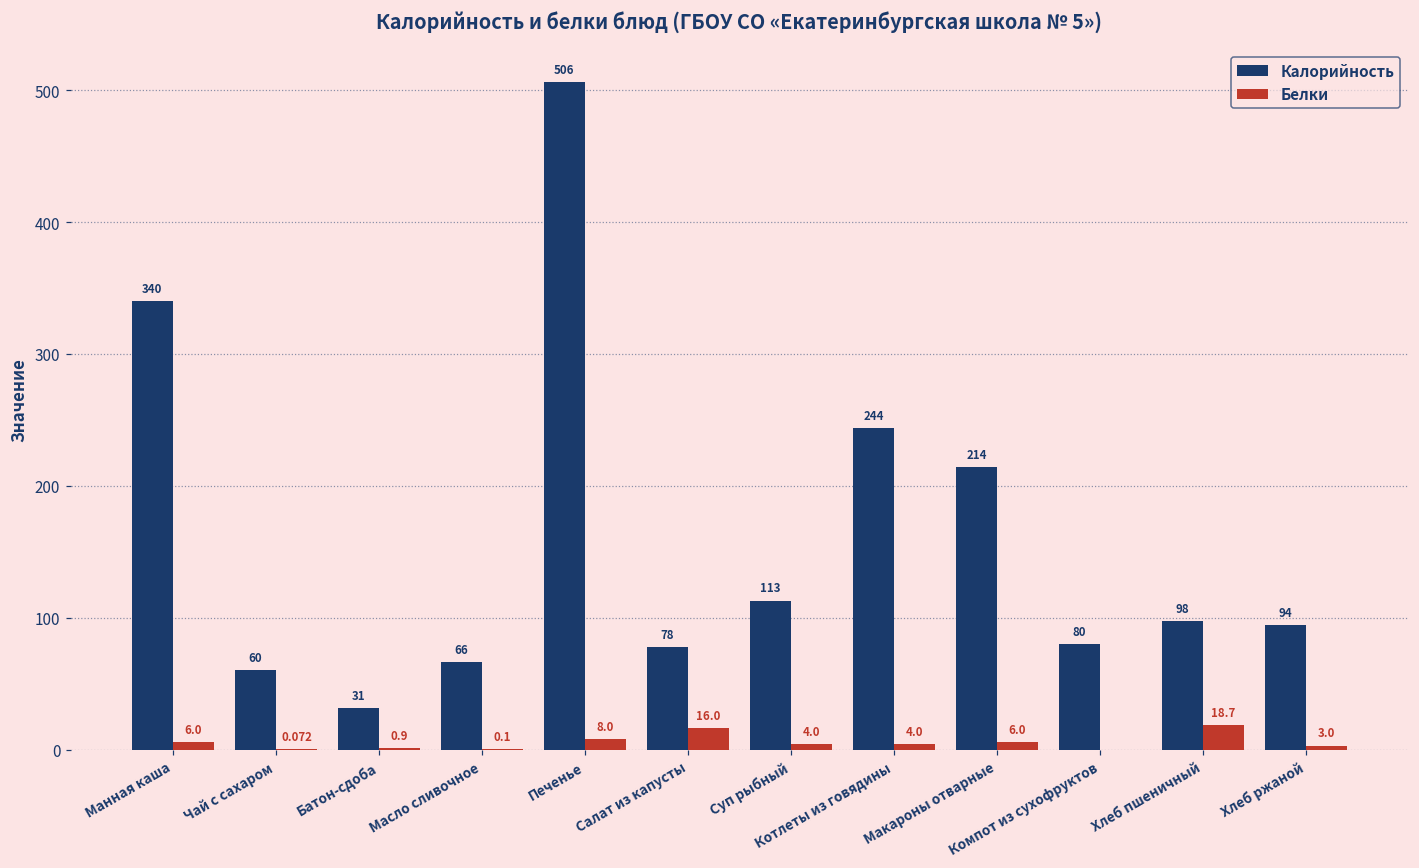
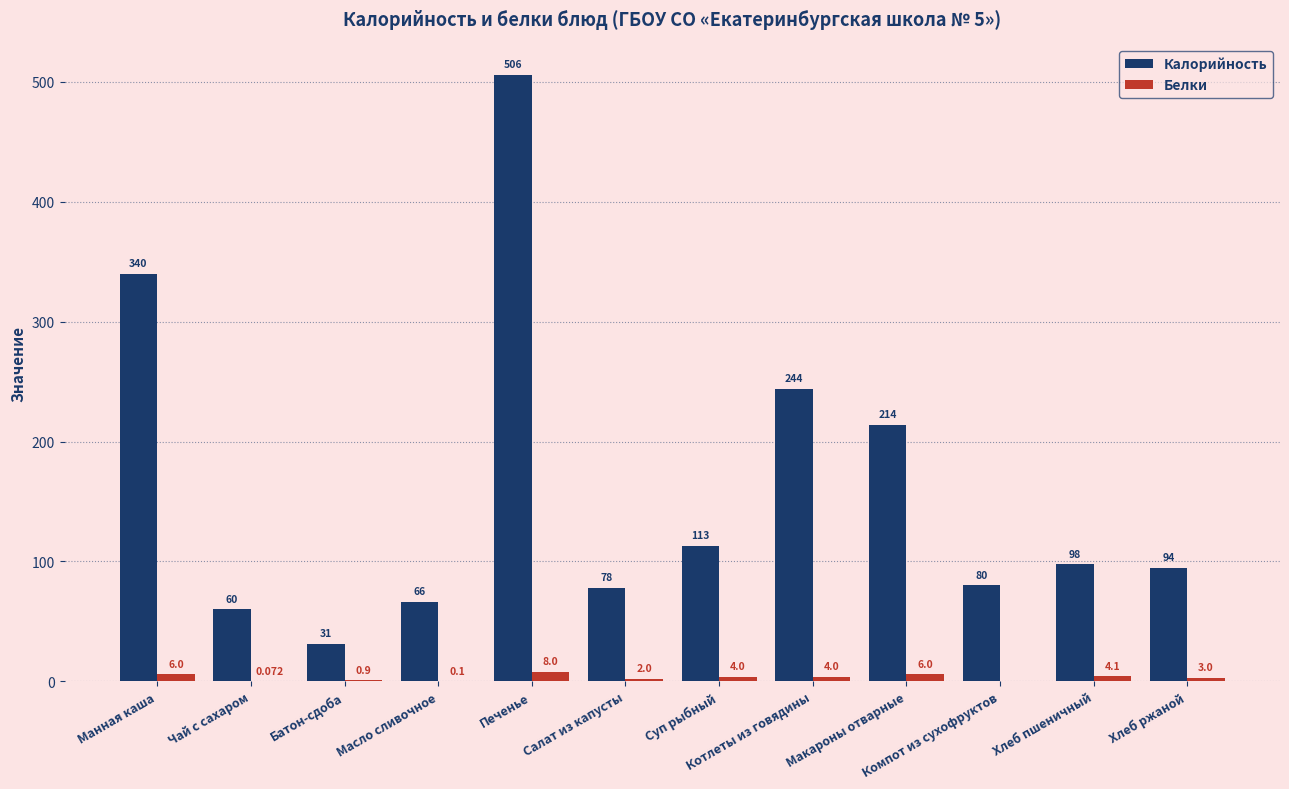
Белки, Салат из капусты: 16.0 -> 2.0
Белки, Хлеб пшеничный: 18.7 -> 4.1
